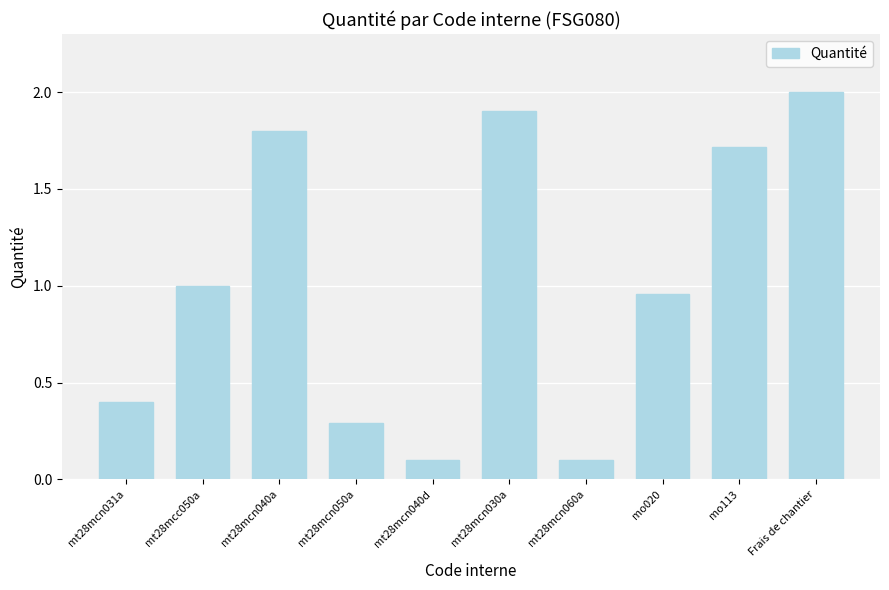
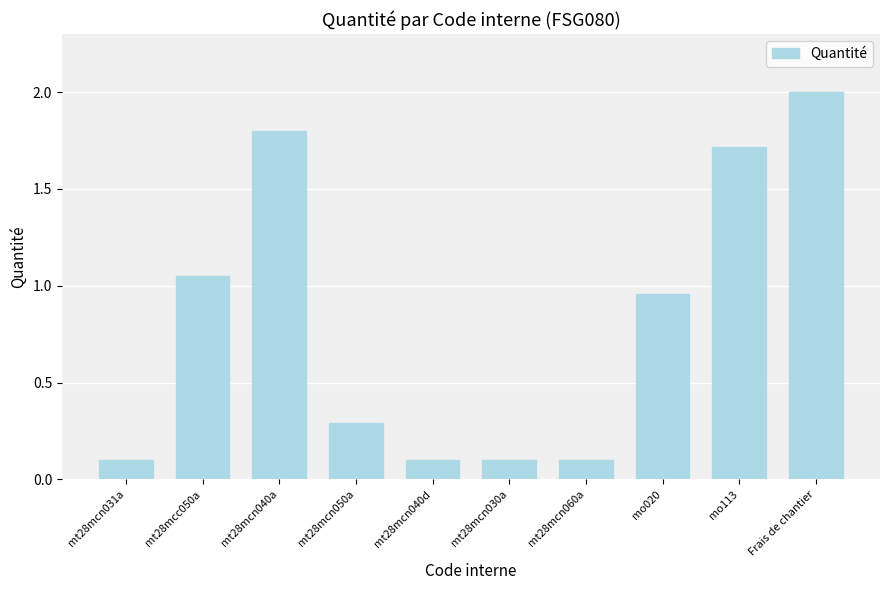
mt28mcn031a: 0.4 -> 0.1
mt28mcc050a: 1.00 -> 1.05
mt28mcn030a: 1.9 -> 0.1
